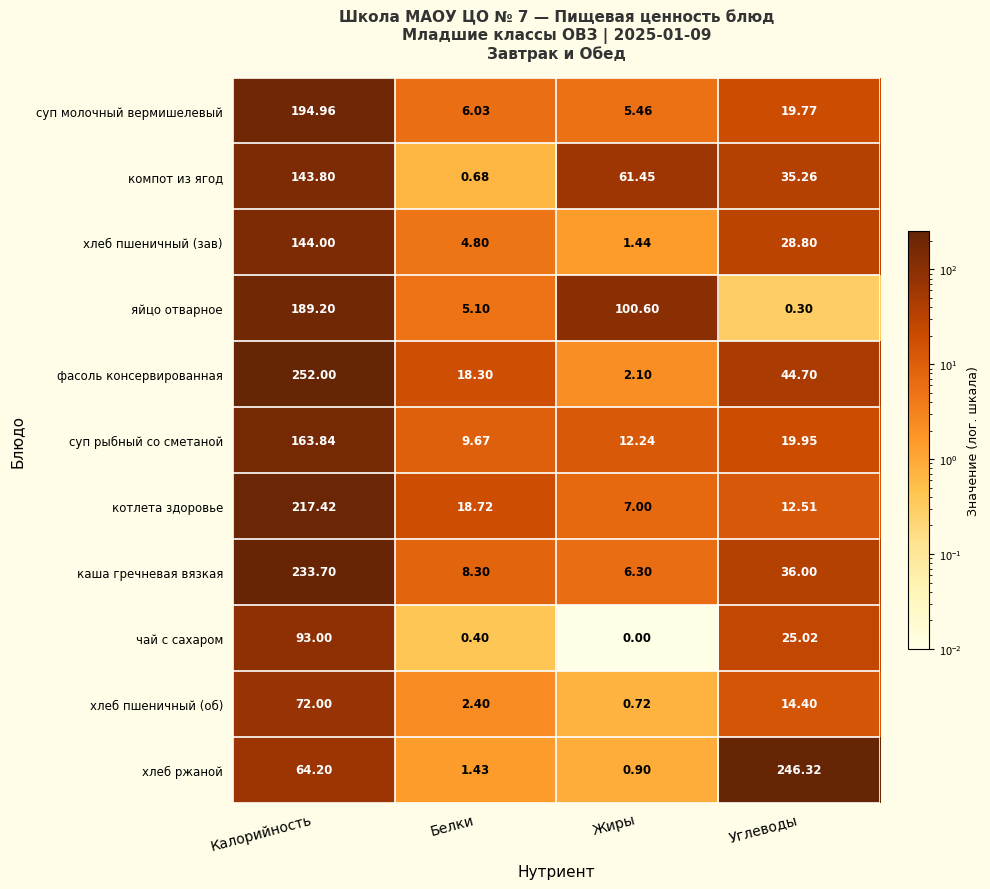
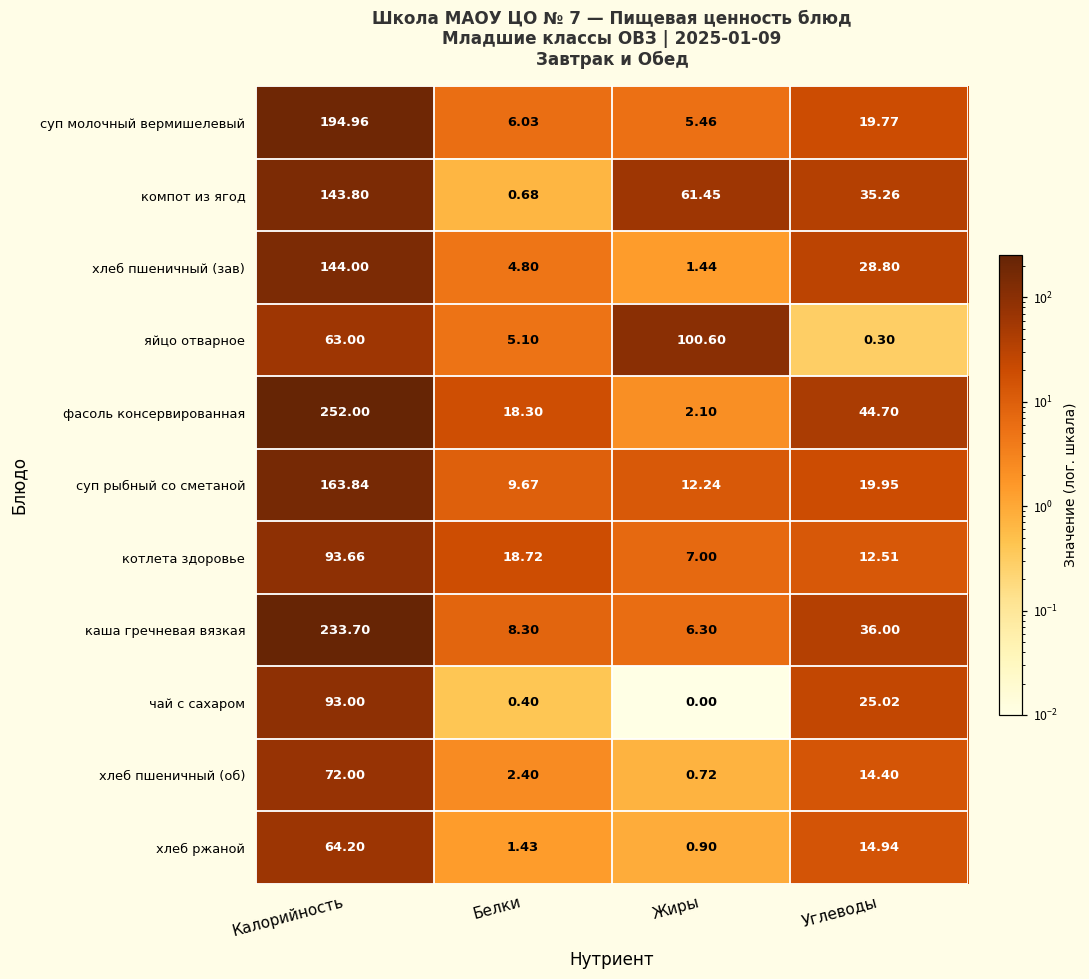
яйцо отварное, Калорийность: 189.20 -> 63.00
котлета здоровье, Калорийность: 217.42 -> 93.66
хлеб ржаной, Углеводы: 246.32 -> 14.94
